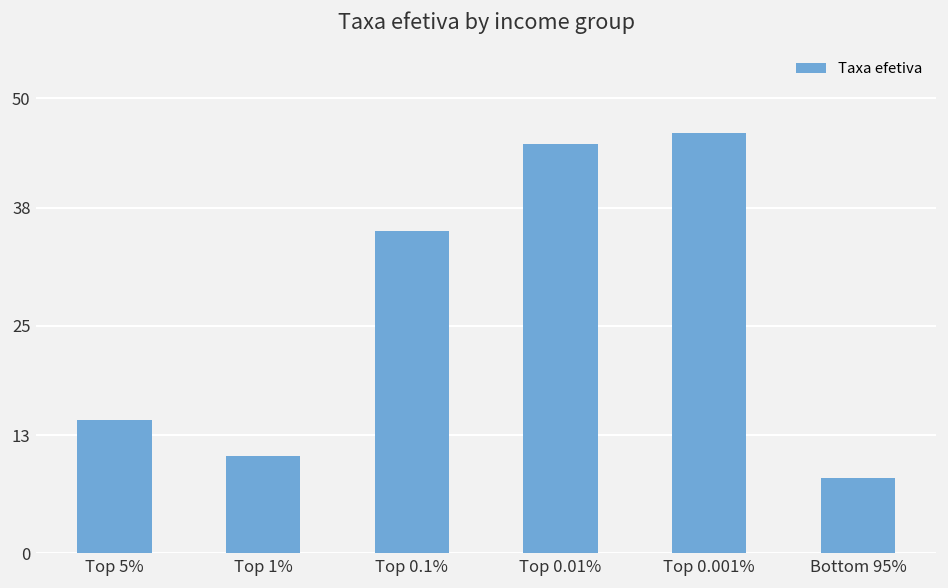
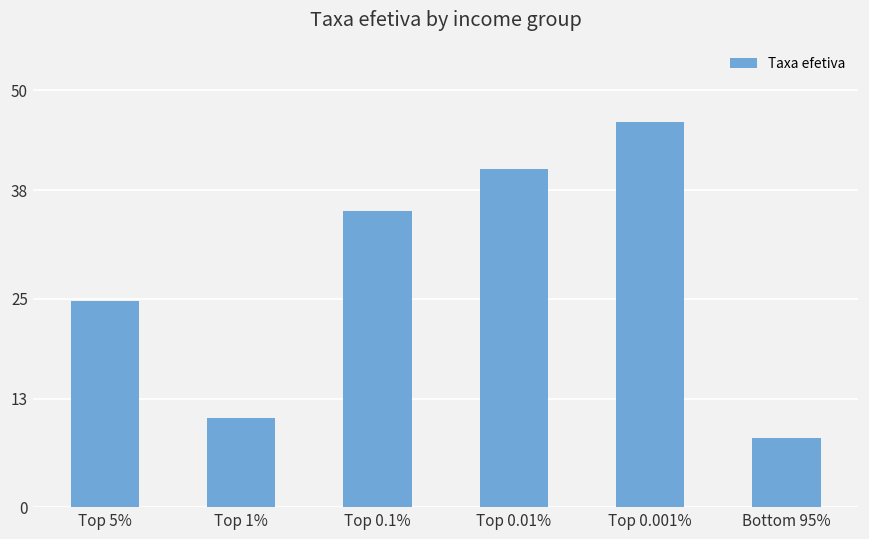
Top 5%: 15 -> 25
Top 0.01%: 45 -> 41
